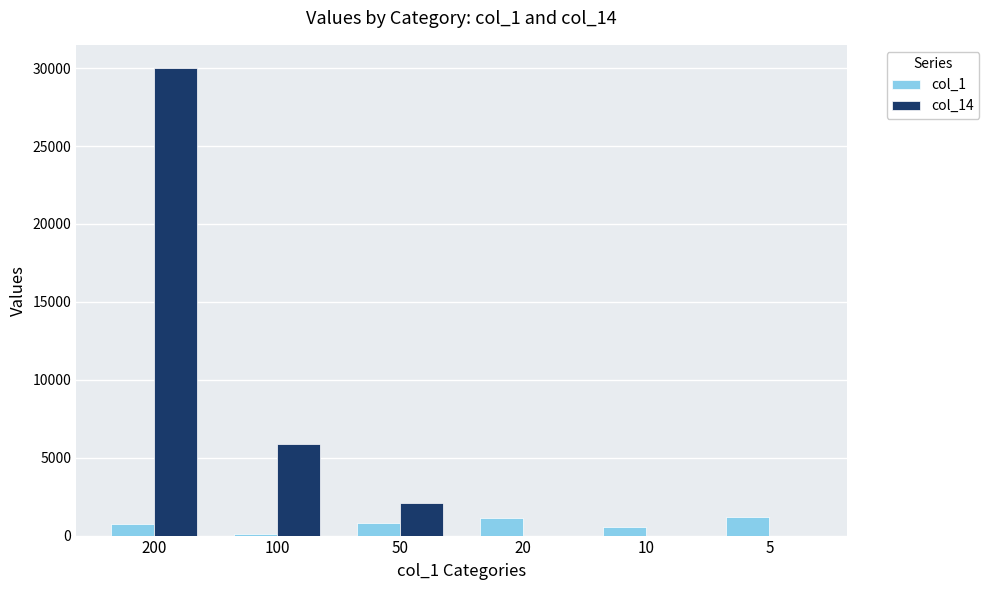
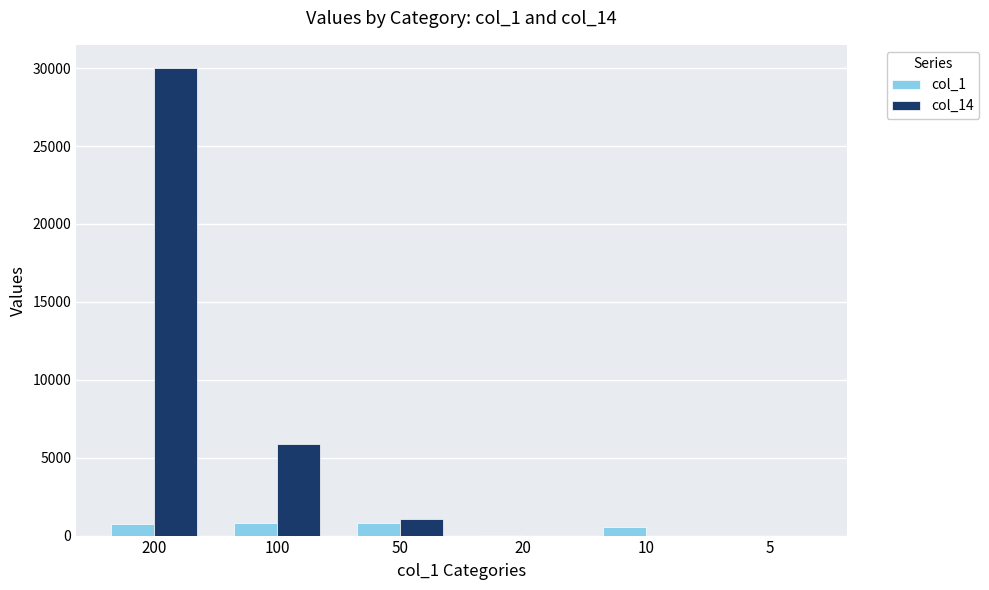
col_1, 100: 100 -> 800
col_14, 50: 2100 -> 1100
col_1, 20: 1100 -> 0
col_1, 5: 1200 -> 0
